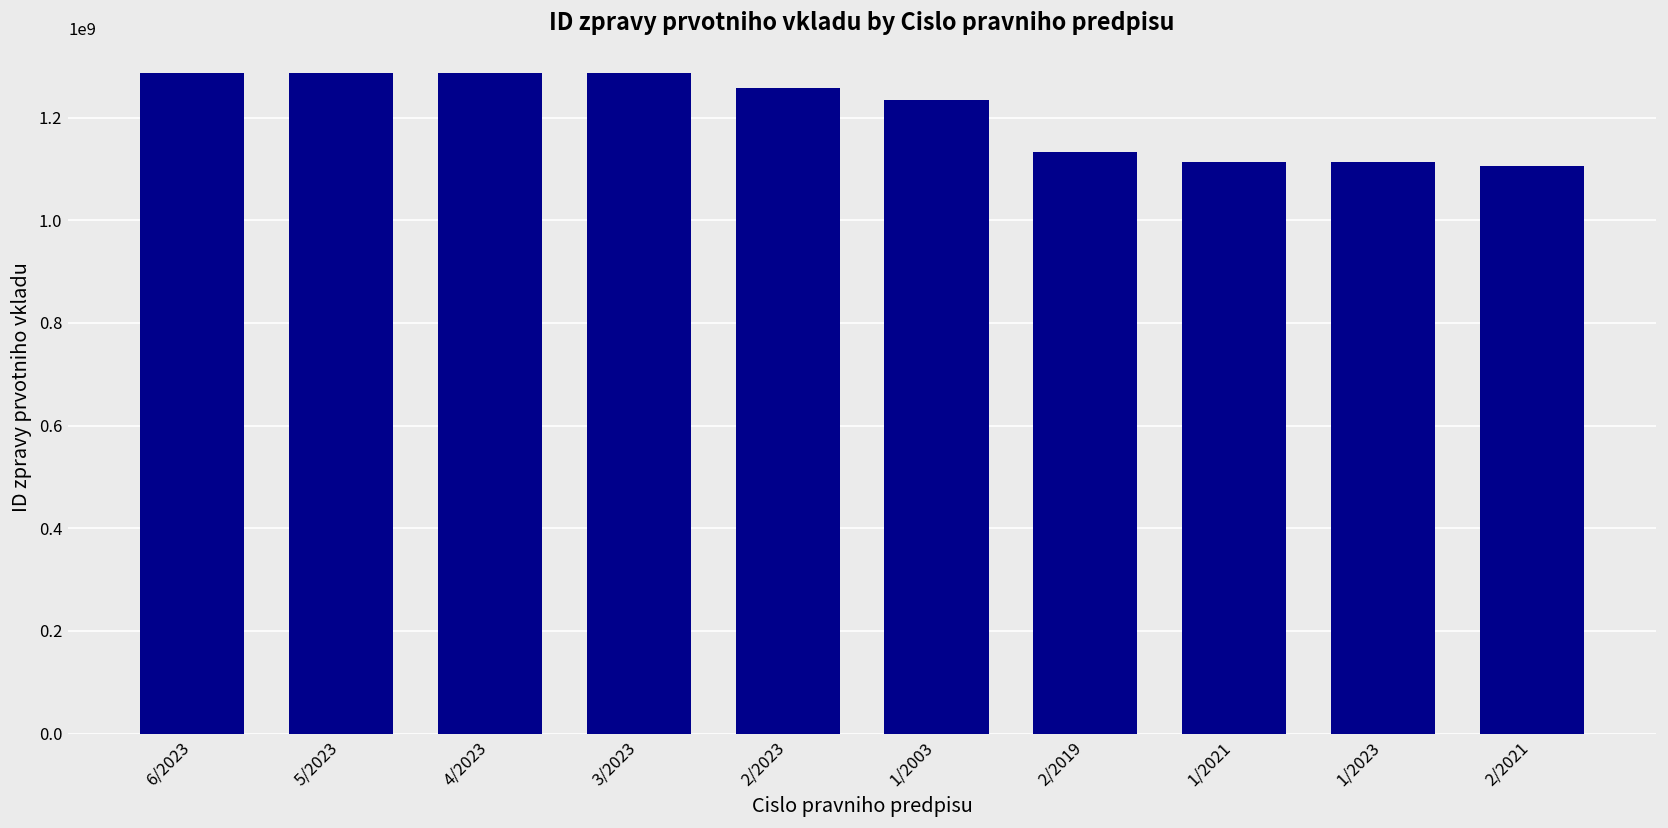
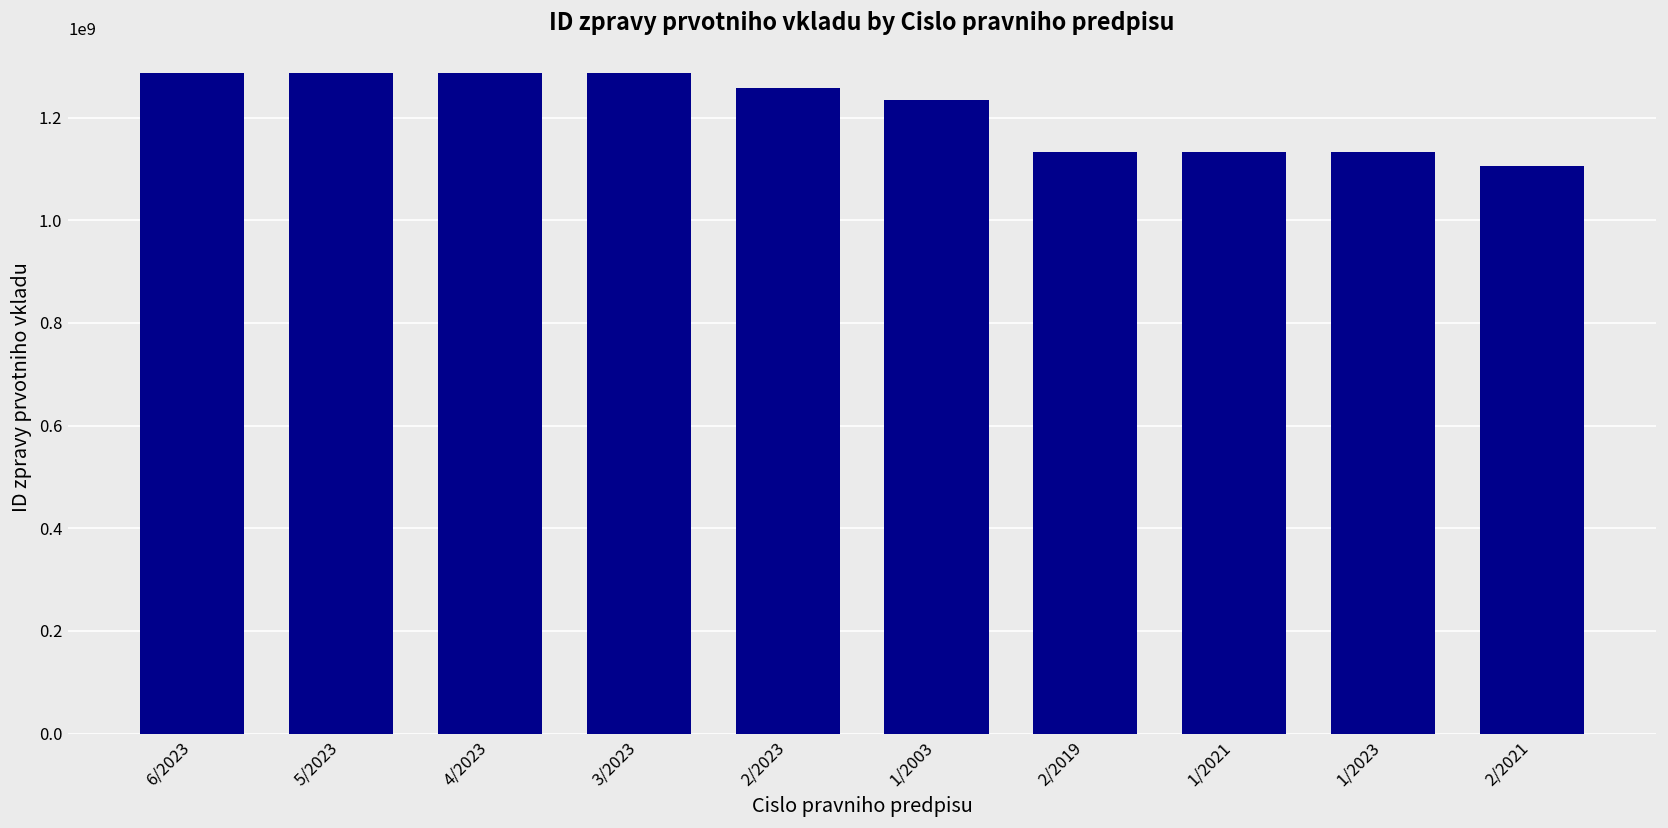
1/2021: 1110000000 -> 1130000000
1/2023: 1110000000 -> 1130000000
